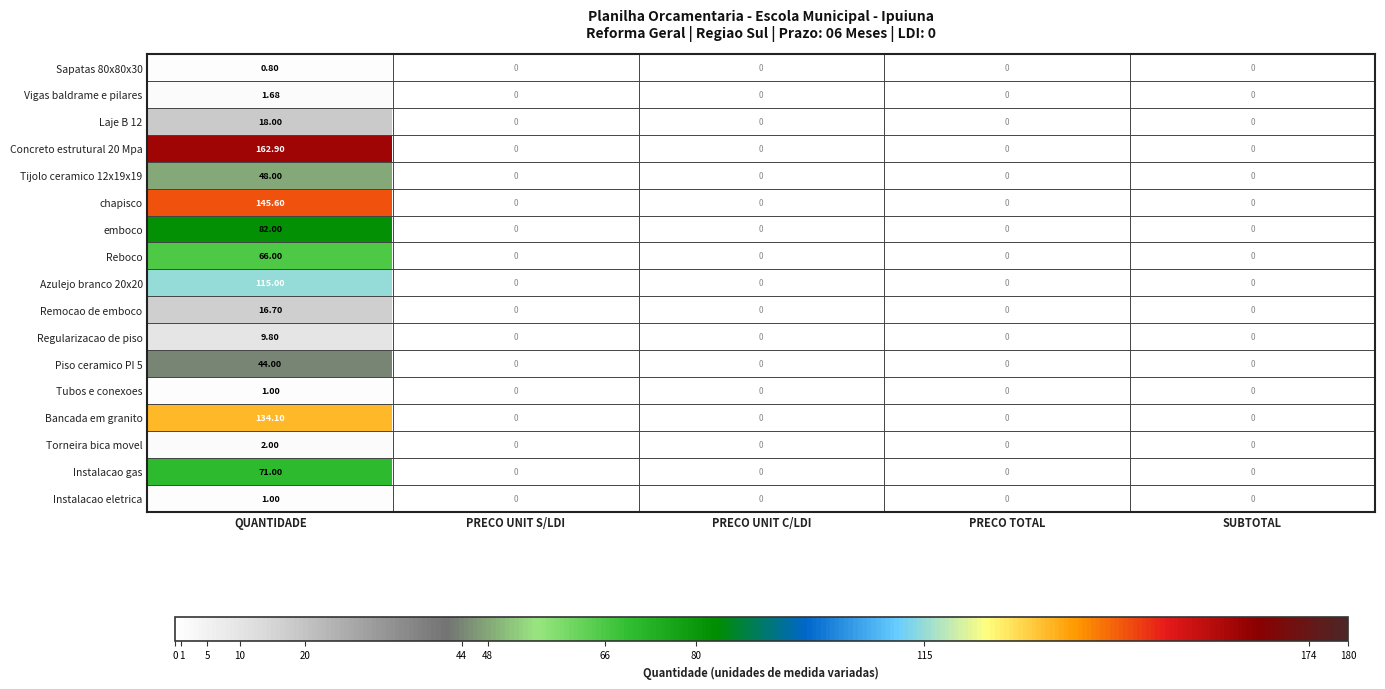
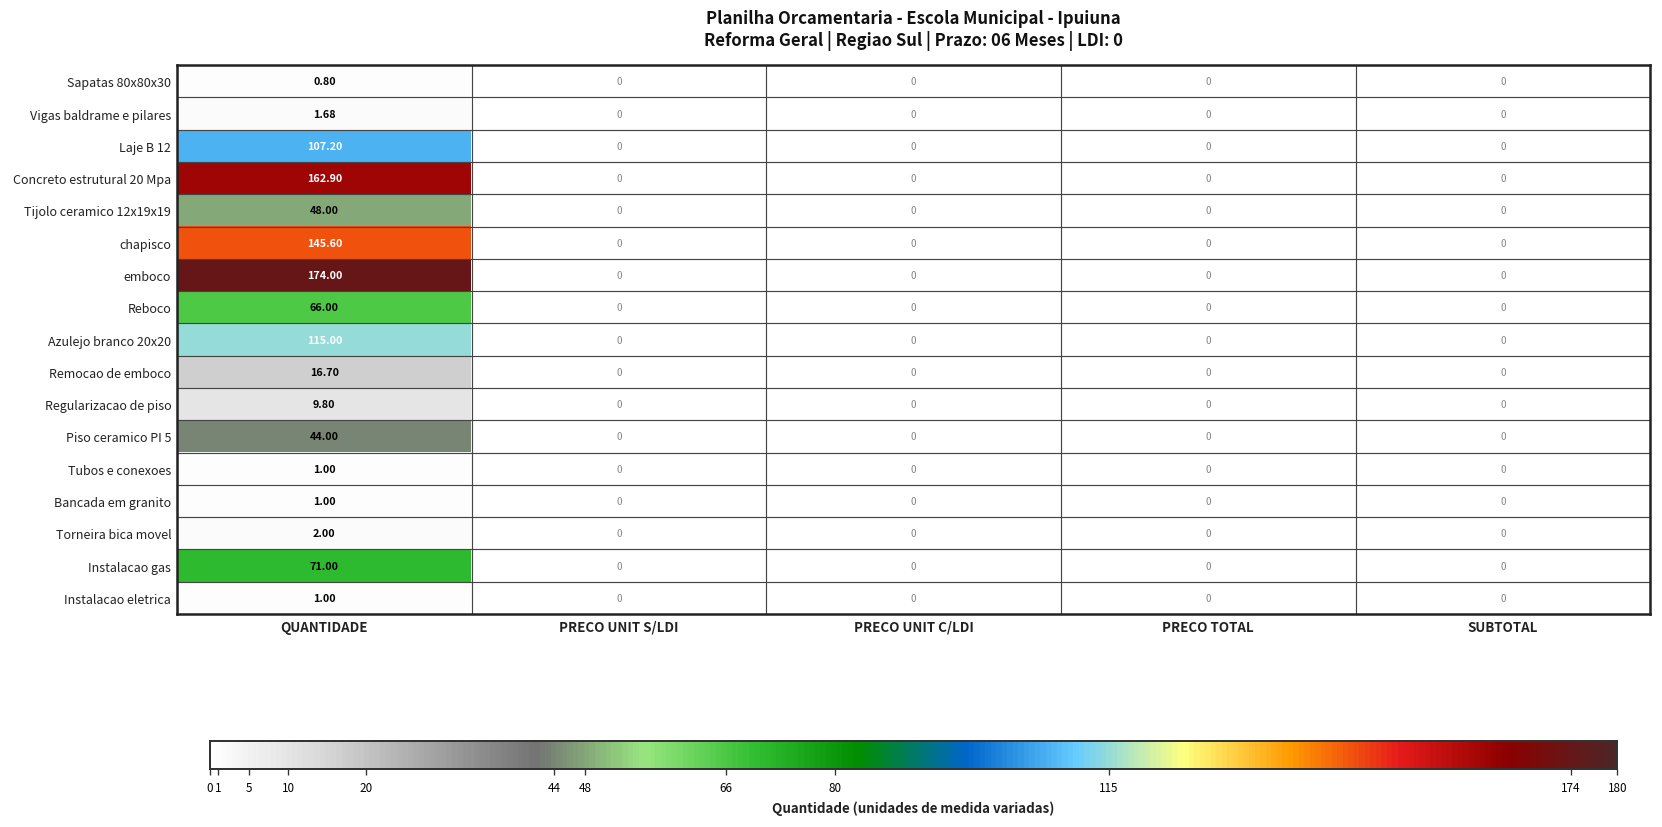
Laje B 12, QUANTIDADE: 18.00 -> 107.20
emboco, QUANTIDADE: 82.00 -> 174.00
Bancada em granito, QUANTIDADE: 134.10 -> 1.00
